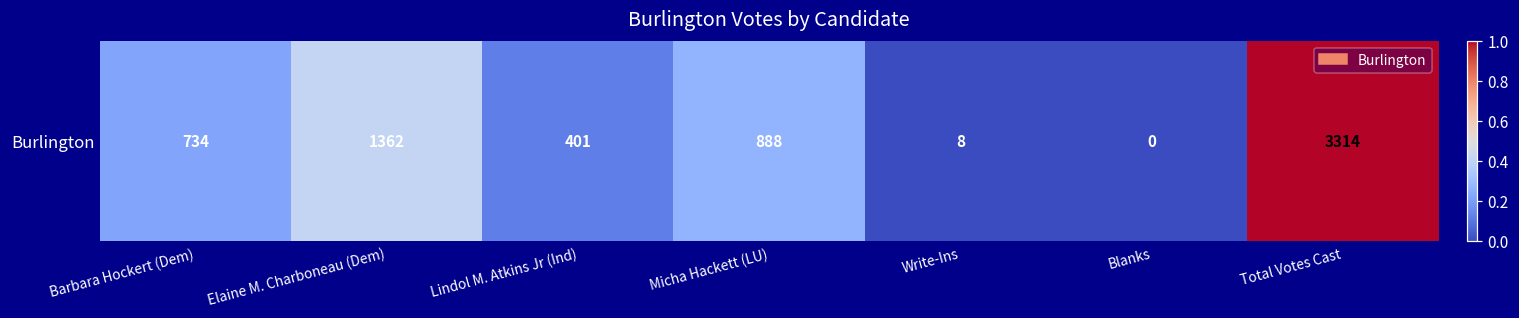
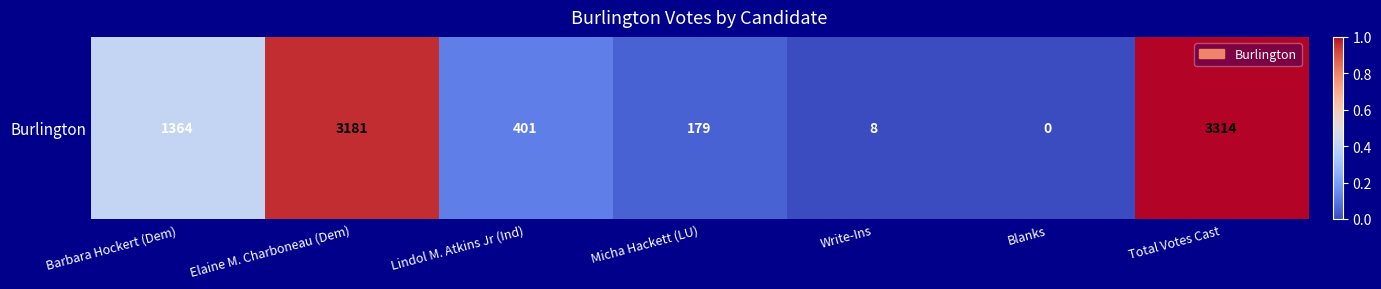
Burlington, Barbara Hockert (Dem): 734 -> 1364
Burlington, Elaine M. Charboneau (Dem): 1362 -> 3181
Burlington, Micha Hackett (LU): 888 -> 179
